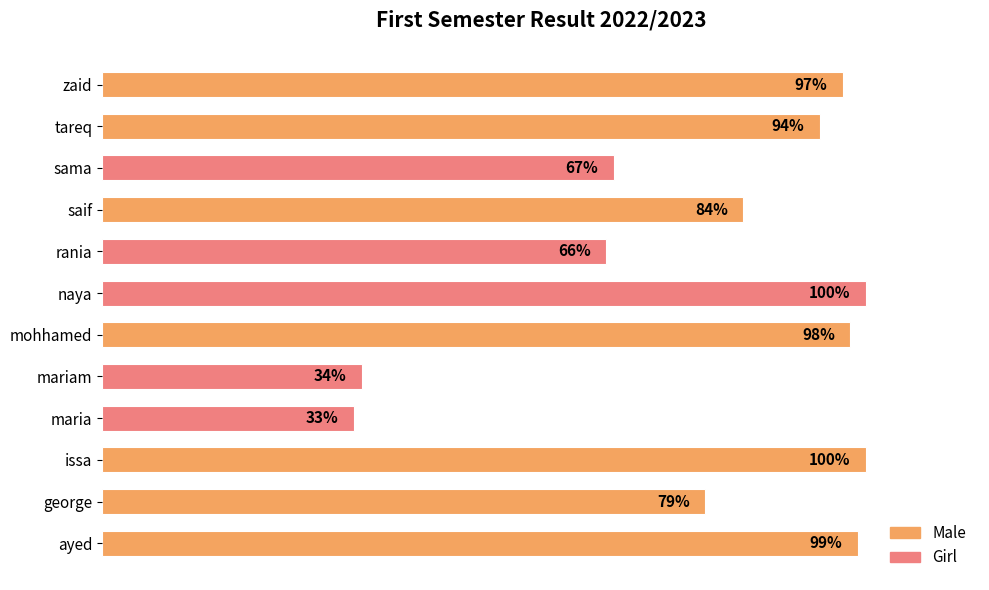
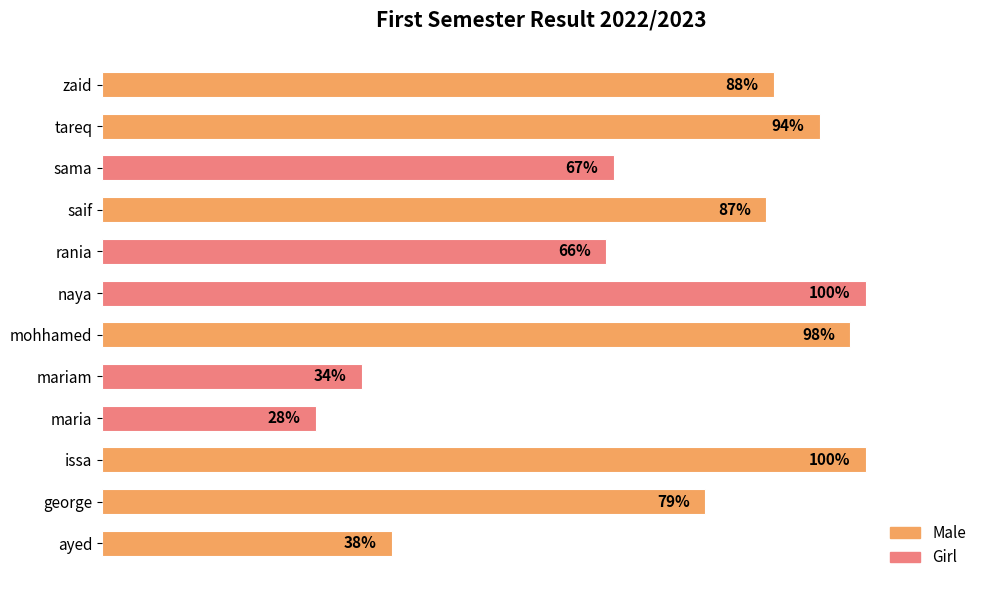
zaid: 97% -> 88%
saif: 84% -> 87%
maria: 33% -> 28%
ayed: 99% -> 38%
